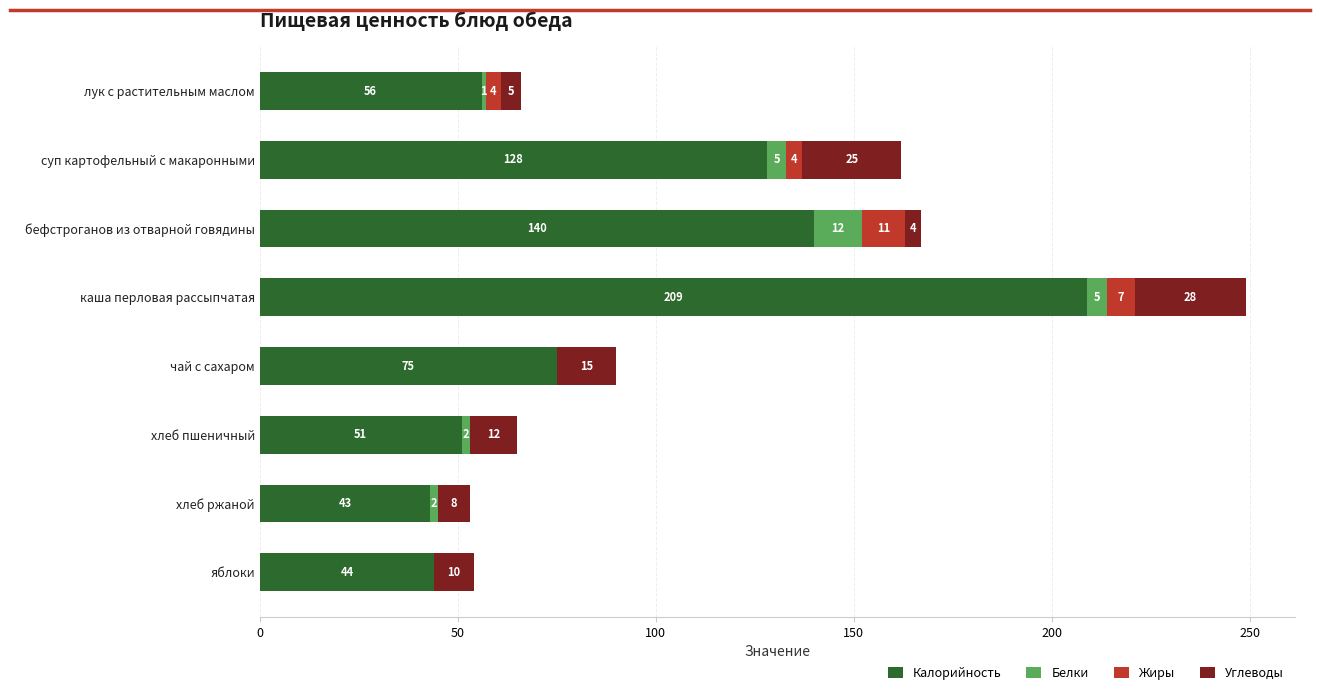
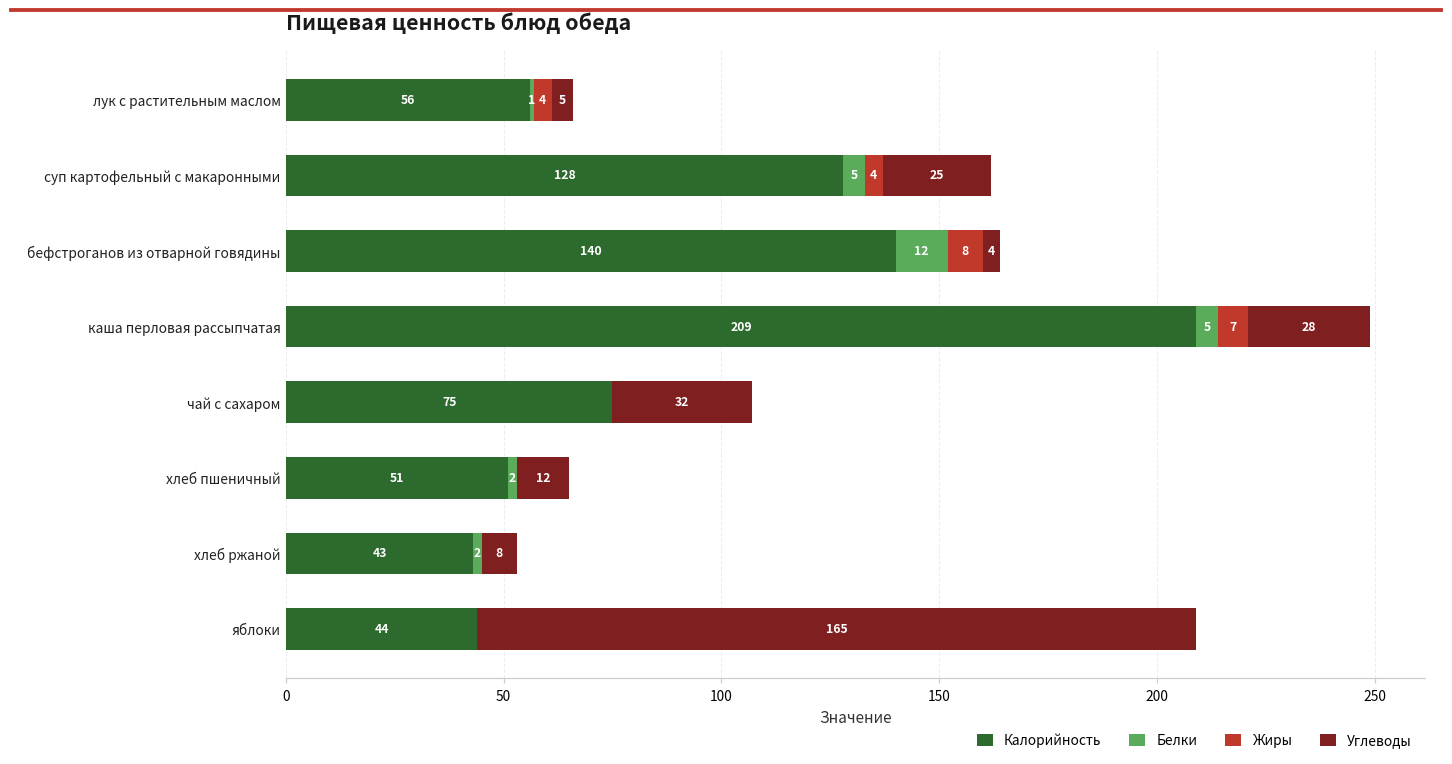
Жиры, бефстроганов из отварной говядины: 11 -> 8
Углеводы, чай с сахаром: 15 -> 32
Углеводы, яблоки: 10 -> 165
